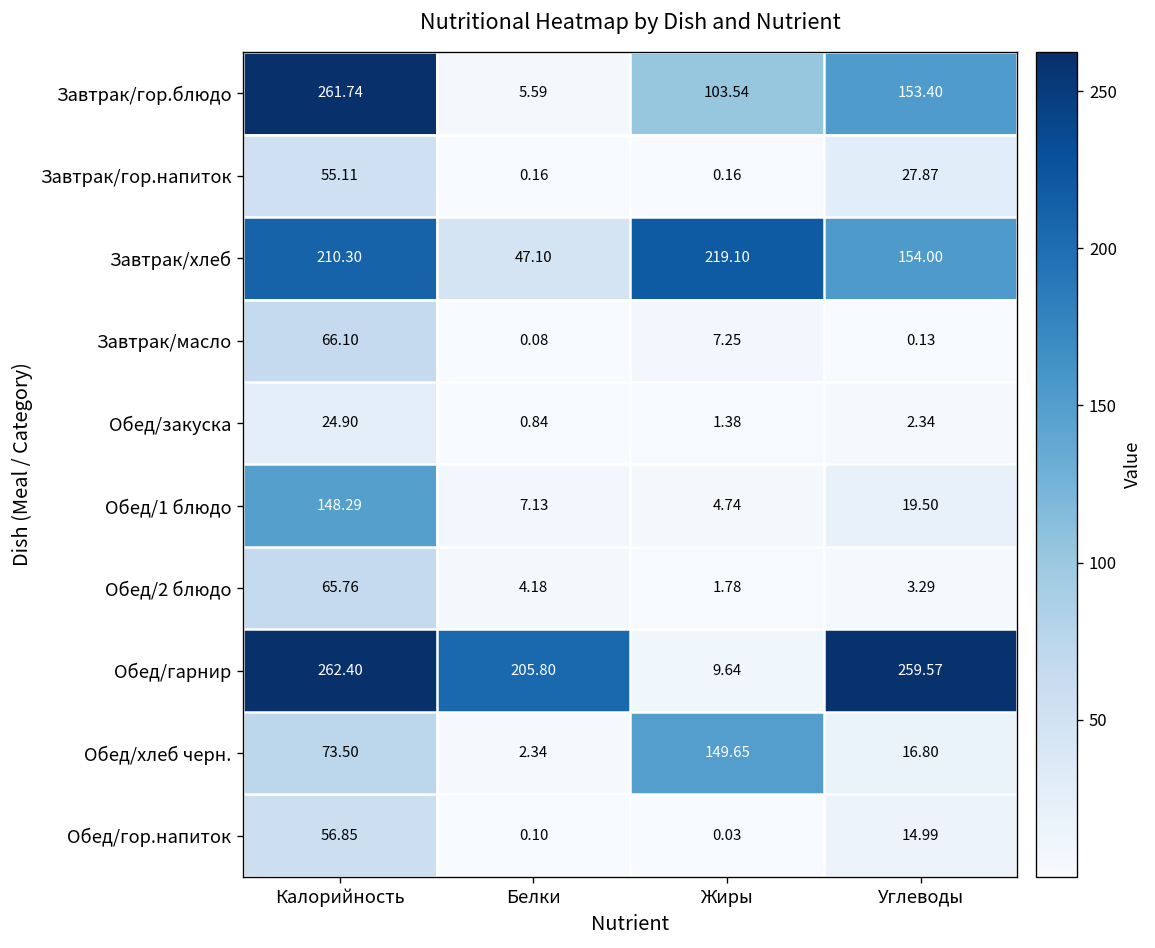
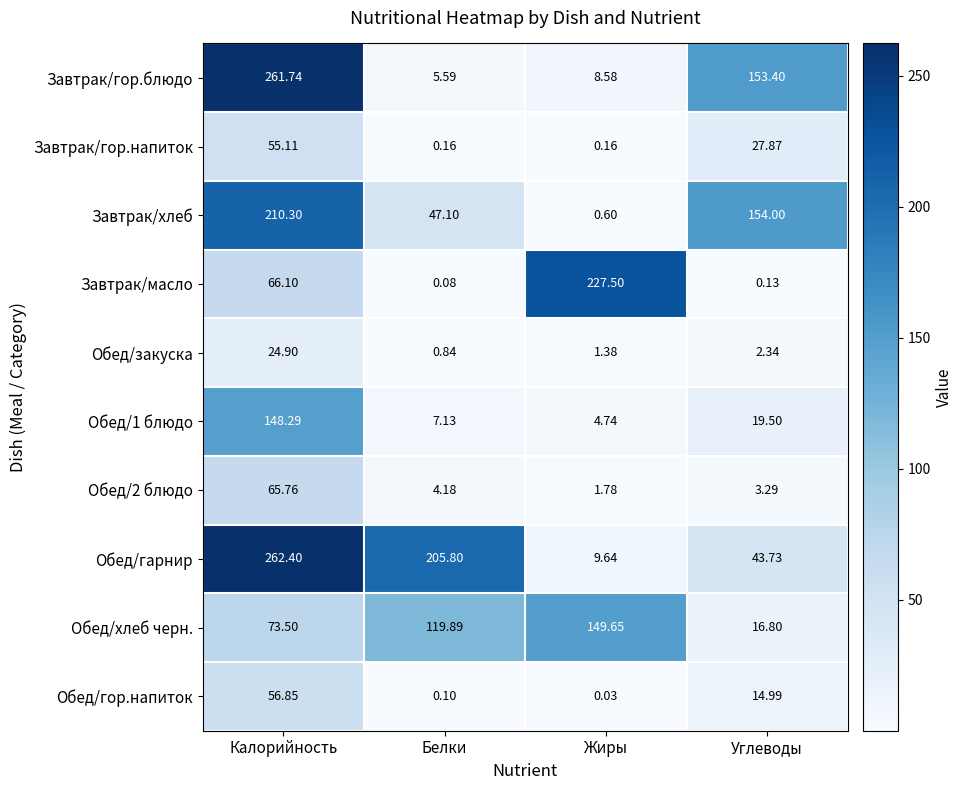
Завтрак/гор.блюдо, Жиры: 103.54 -> 8.58
Завтрак/хлеб, Жиры: 219.10 -> 0.60
Завтрак/масло, Жиры: 7.25 -> 227.50
Обед/гарнир, Углеводы: 259.57 -> 43.73
Обед/хлеб черн., Белки: 2.34 -> 119.89
